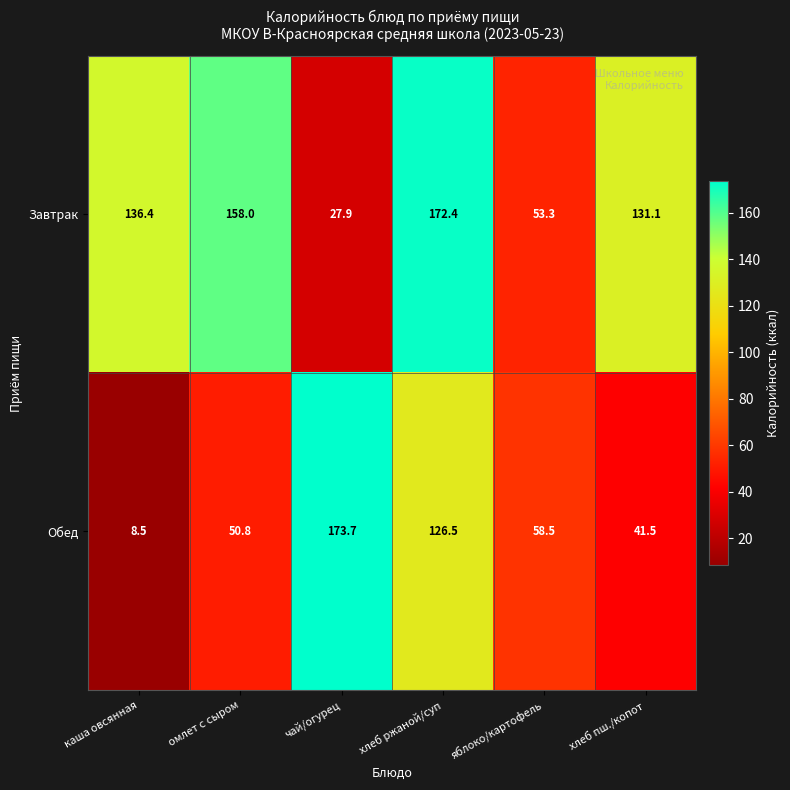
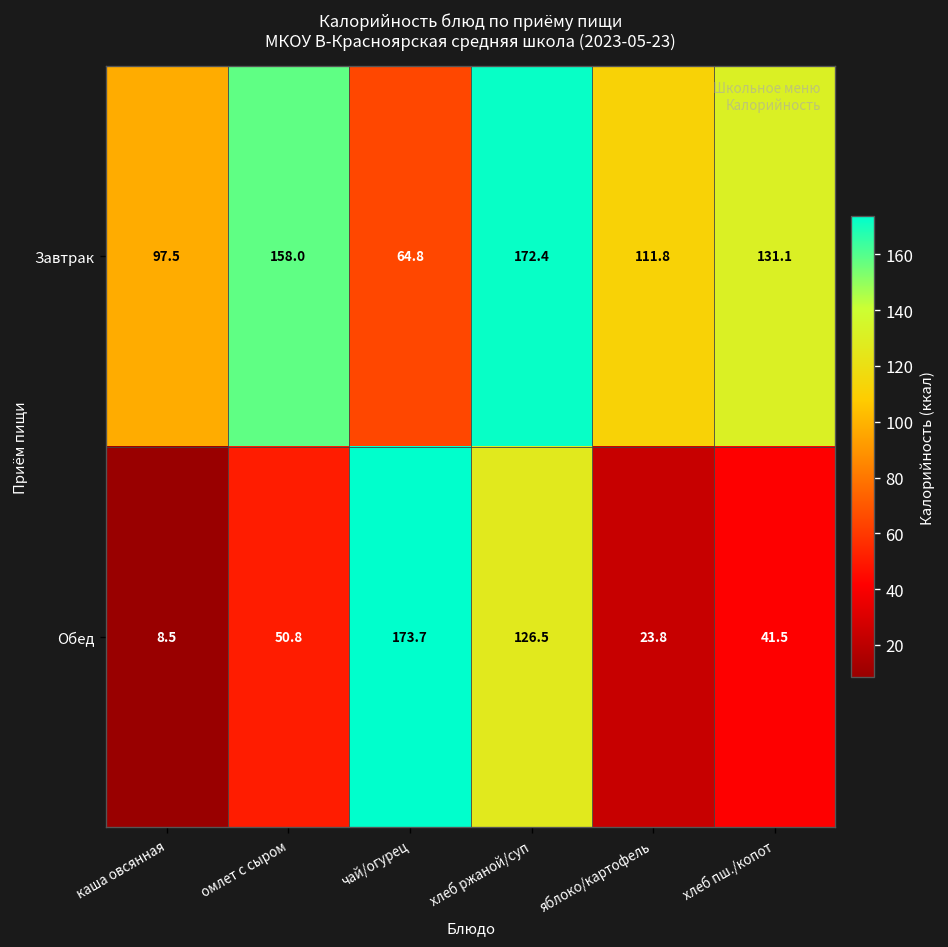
Завтрак, каша овсянная: 136.4 -> 97.5
Завтрак, чай/огурец: 27.9 -> 64.8
Завтрак, яблоко/картофель: 53.3 -> 111.8
Обед, яблоко/картофель: 58.5 -> 23.8
